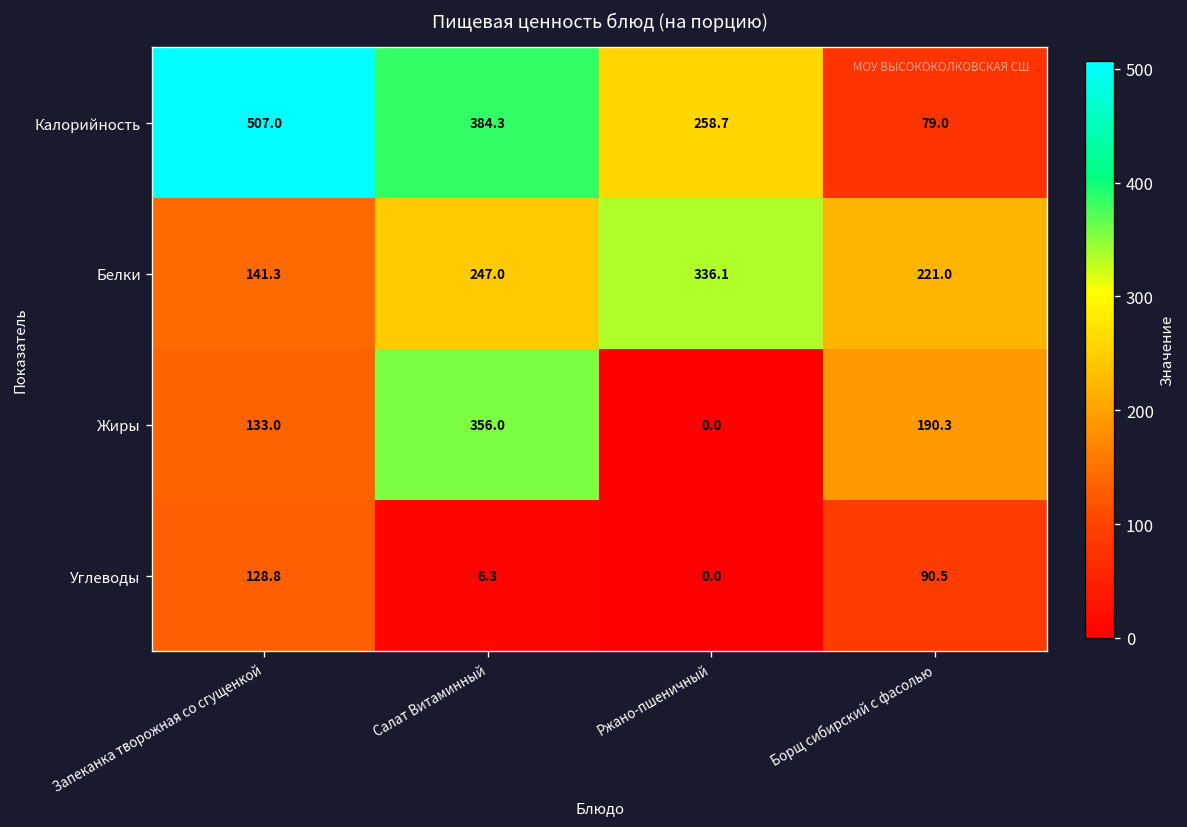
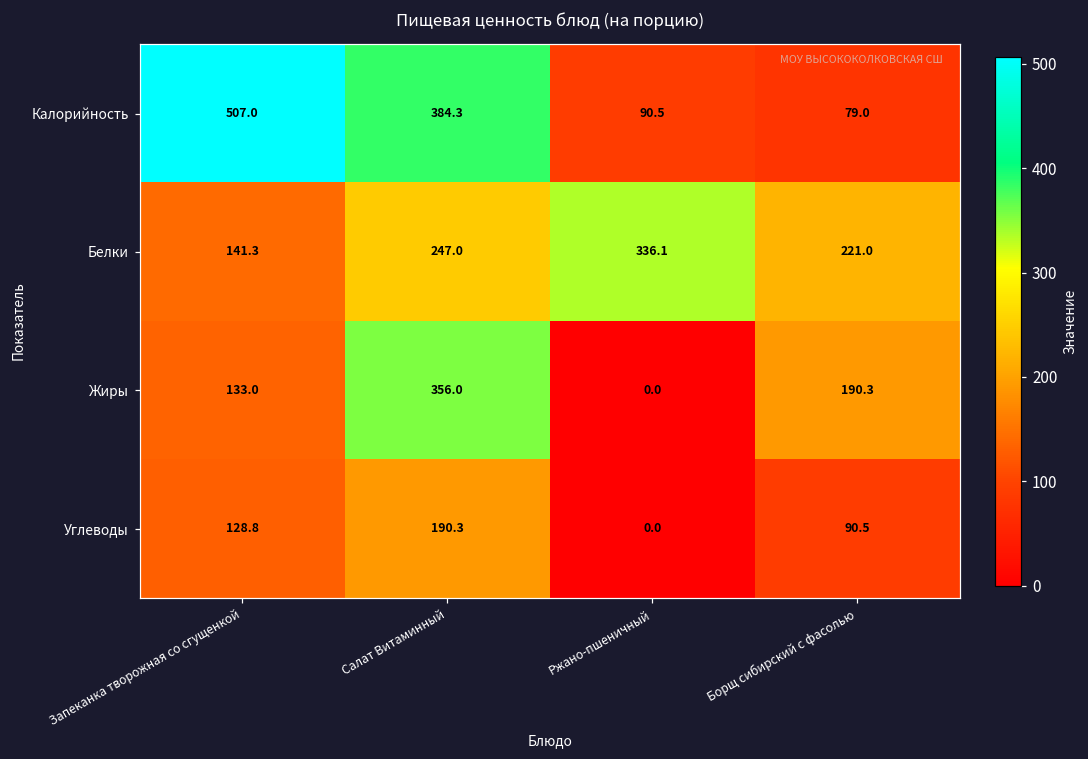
Калорийность, Ржано-пшеничный: 258.7 -> 90.5
Углеводы, Салат Витаминный: 6.3 -> 190.3
